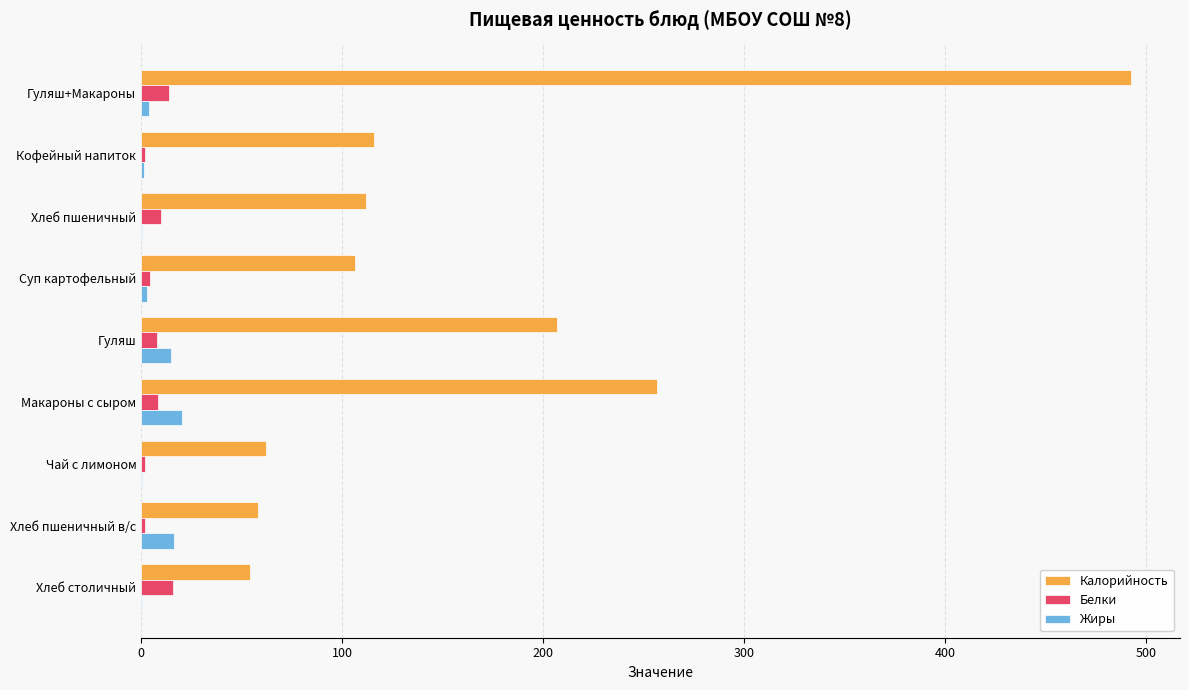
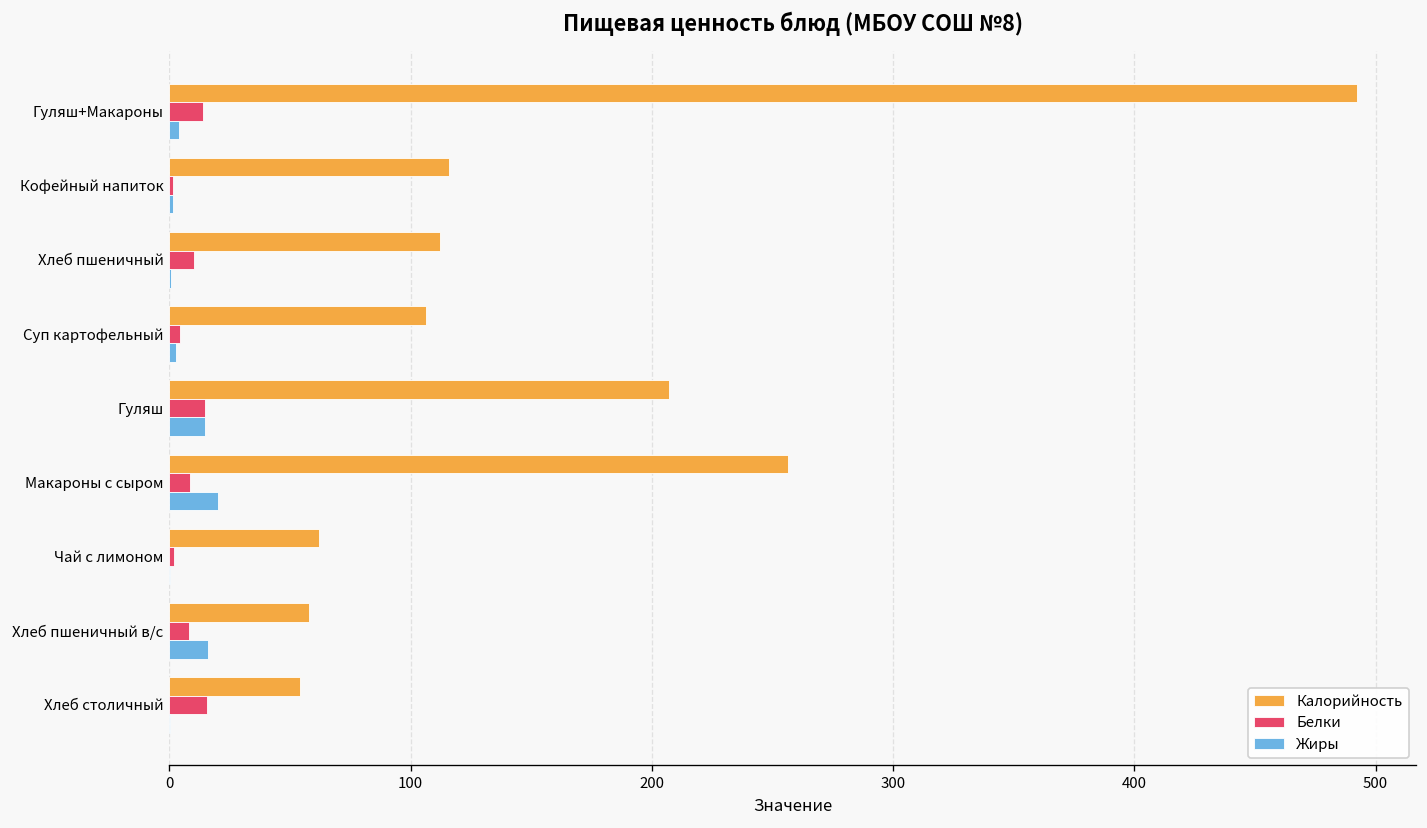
Белки, Гуляш: 8 -> 15
Белки, Хлеб пшеничный в/с: 2 -> 8
